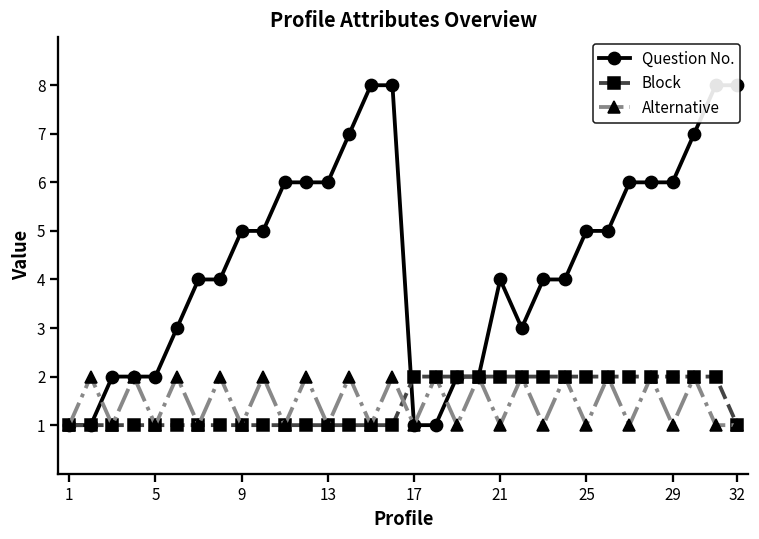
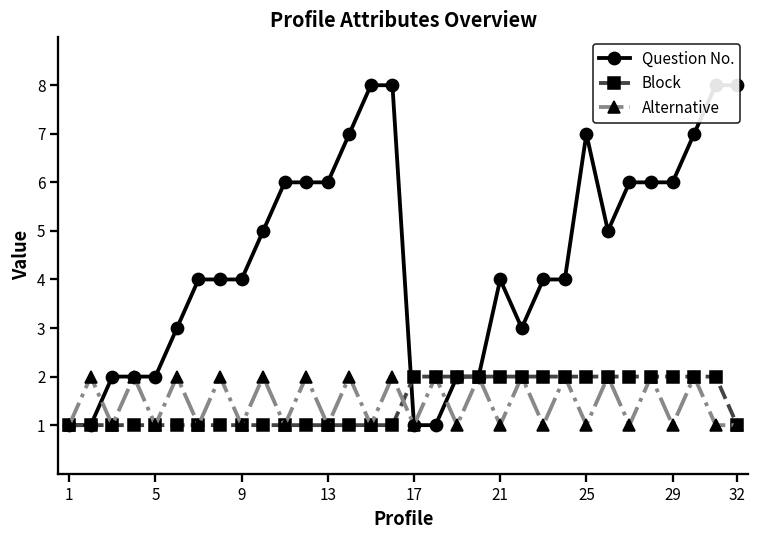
Question No., 9: 5 -> 4
Question No., 25: 5 -> 7
